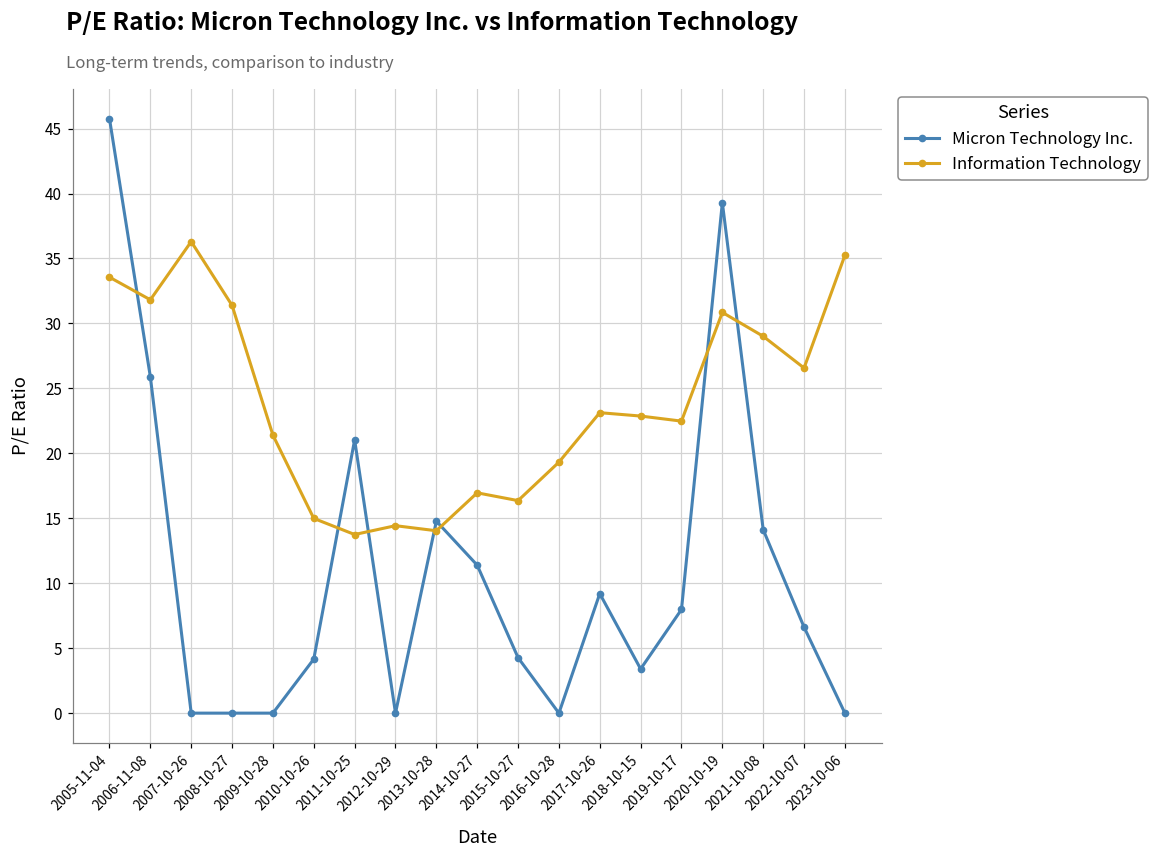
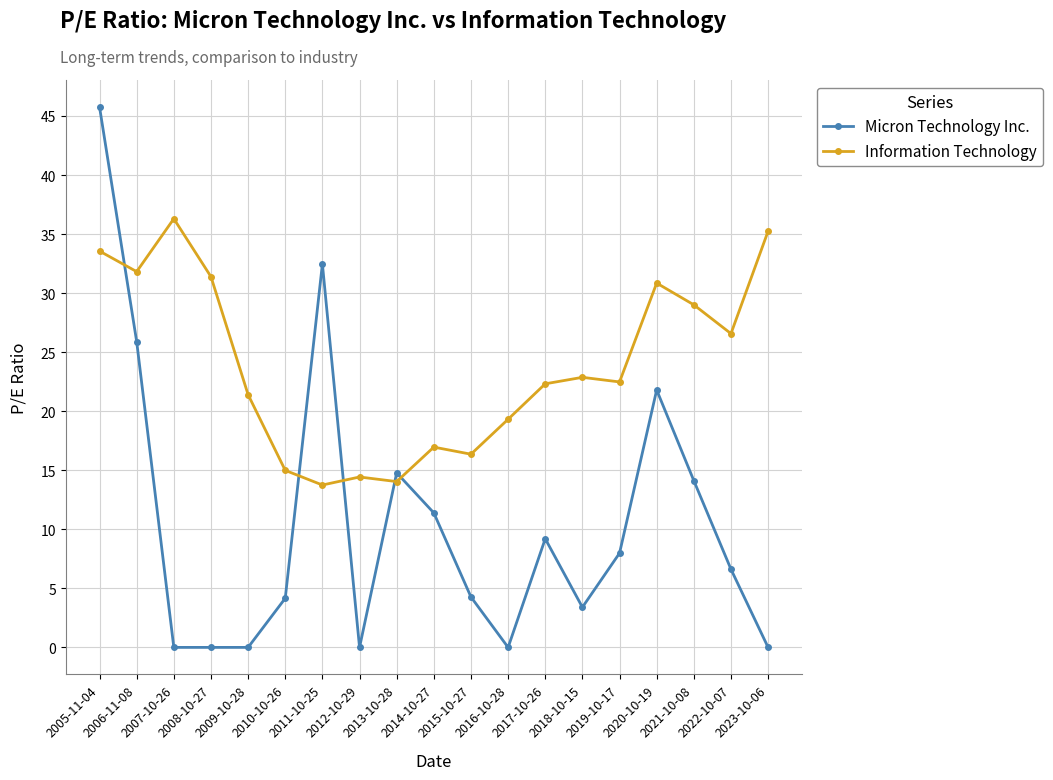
Micron Technology Inc., 2011-10-25: 21.0 -> 32.5
Information Technology, 2017-10-26: 23.1 -> 22.3
Micron Technology Inc., 2020-10-19: 39.3 -> 21.8
